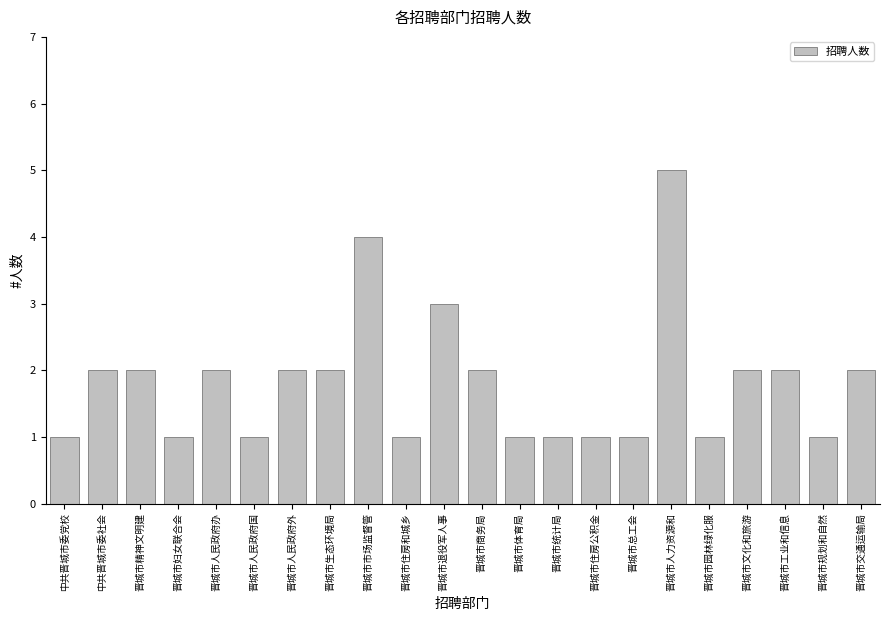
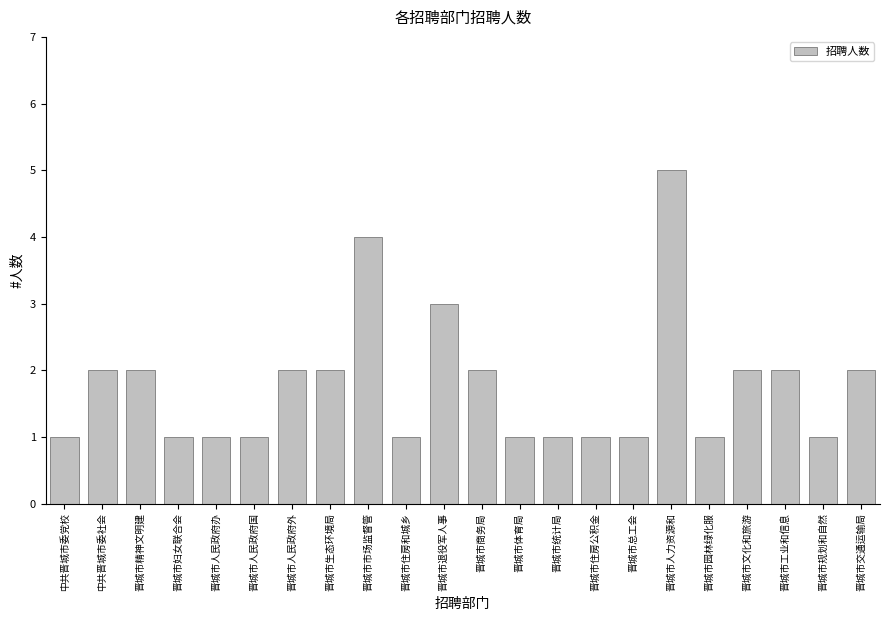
晋城市人民政府办: 2 -> 1
